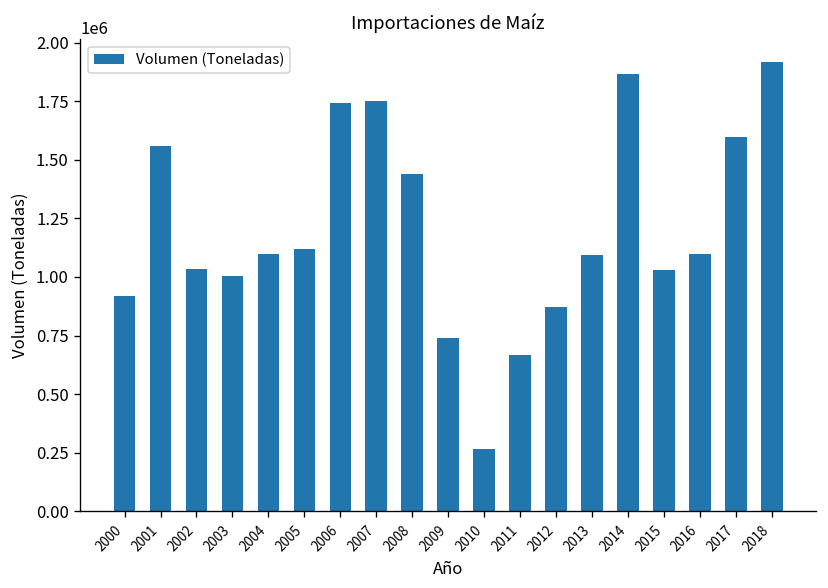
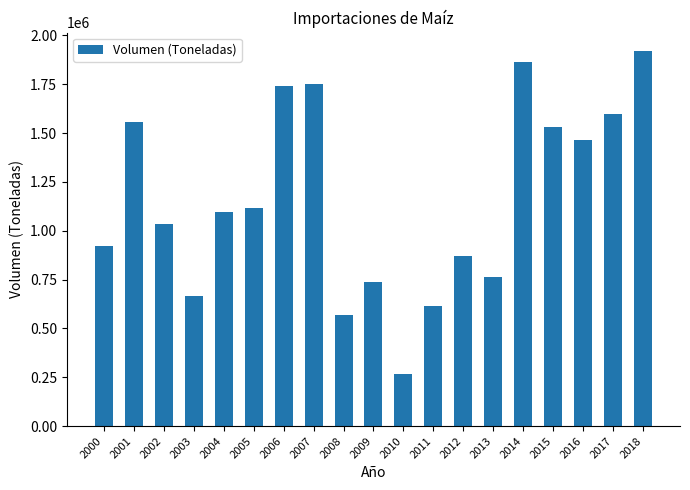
2003: 1000000 -> 670000
2008: 1440000 -> 570000
2011: 670000 -> 620000
2013: 1090000 -> 760000
2015: 1030000 -> 1530000
2016: 1100000 -> 1460000
